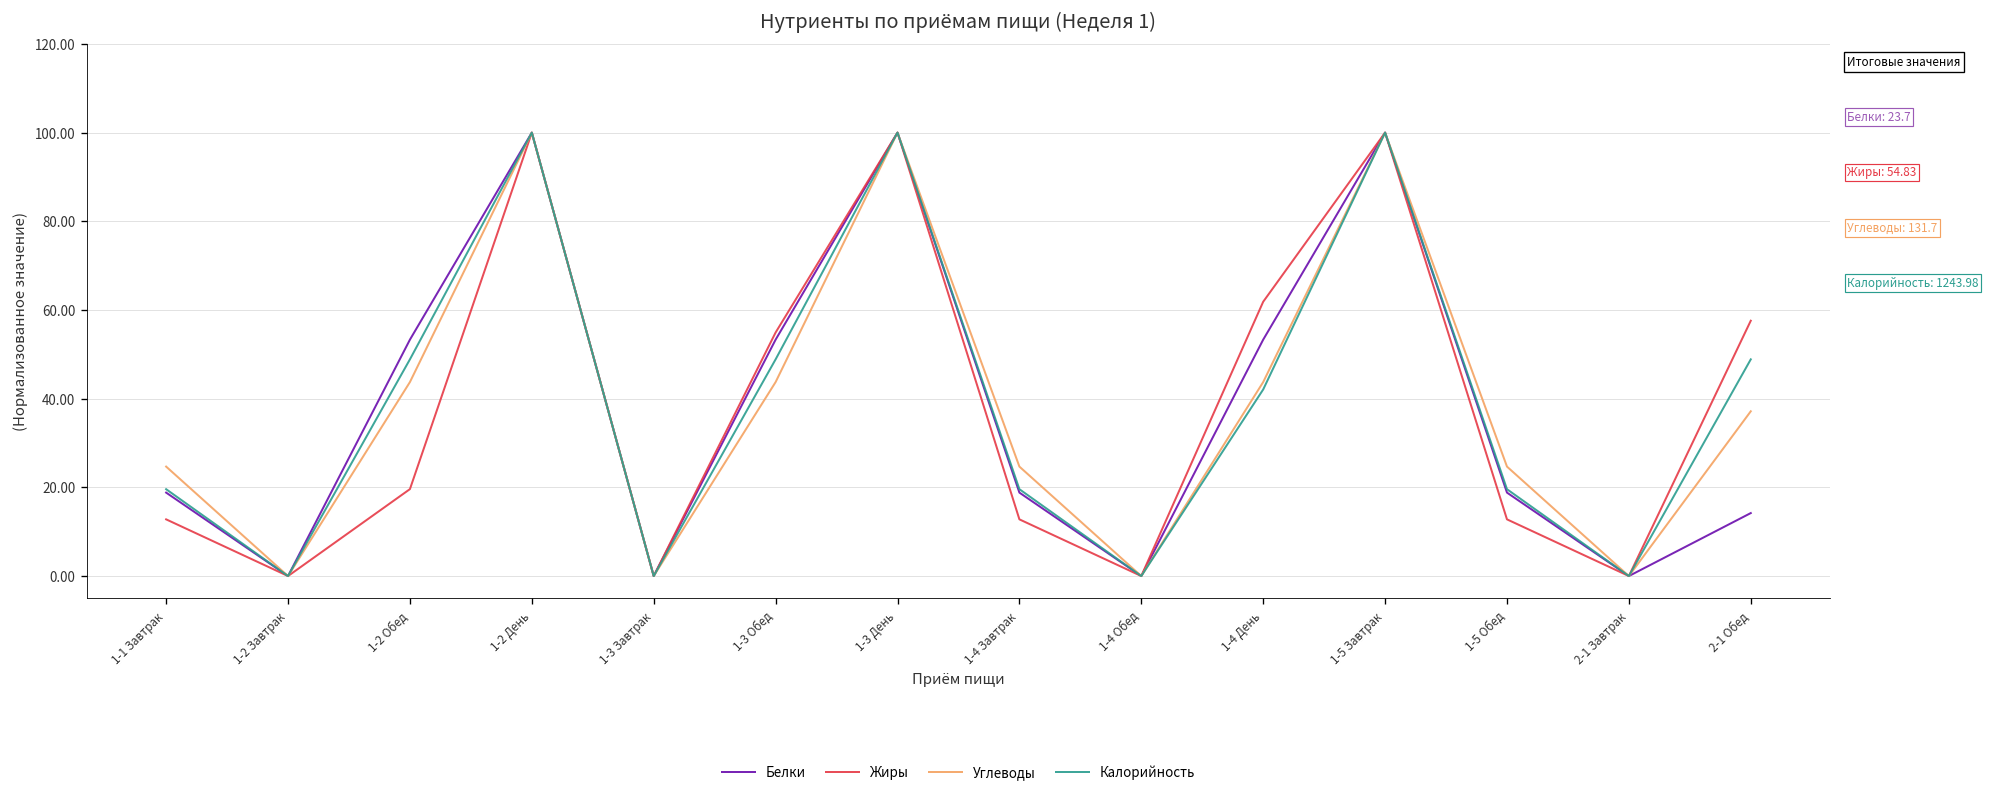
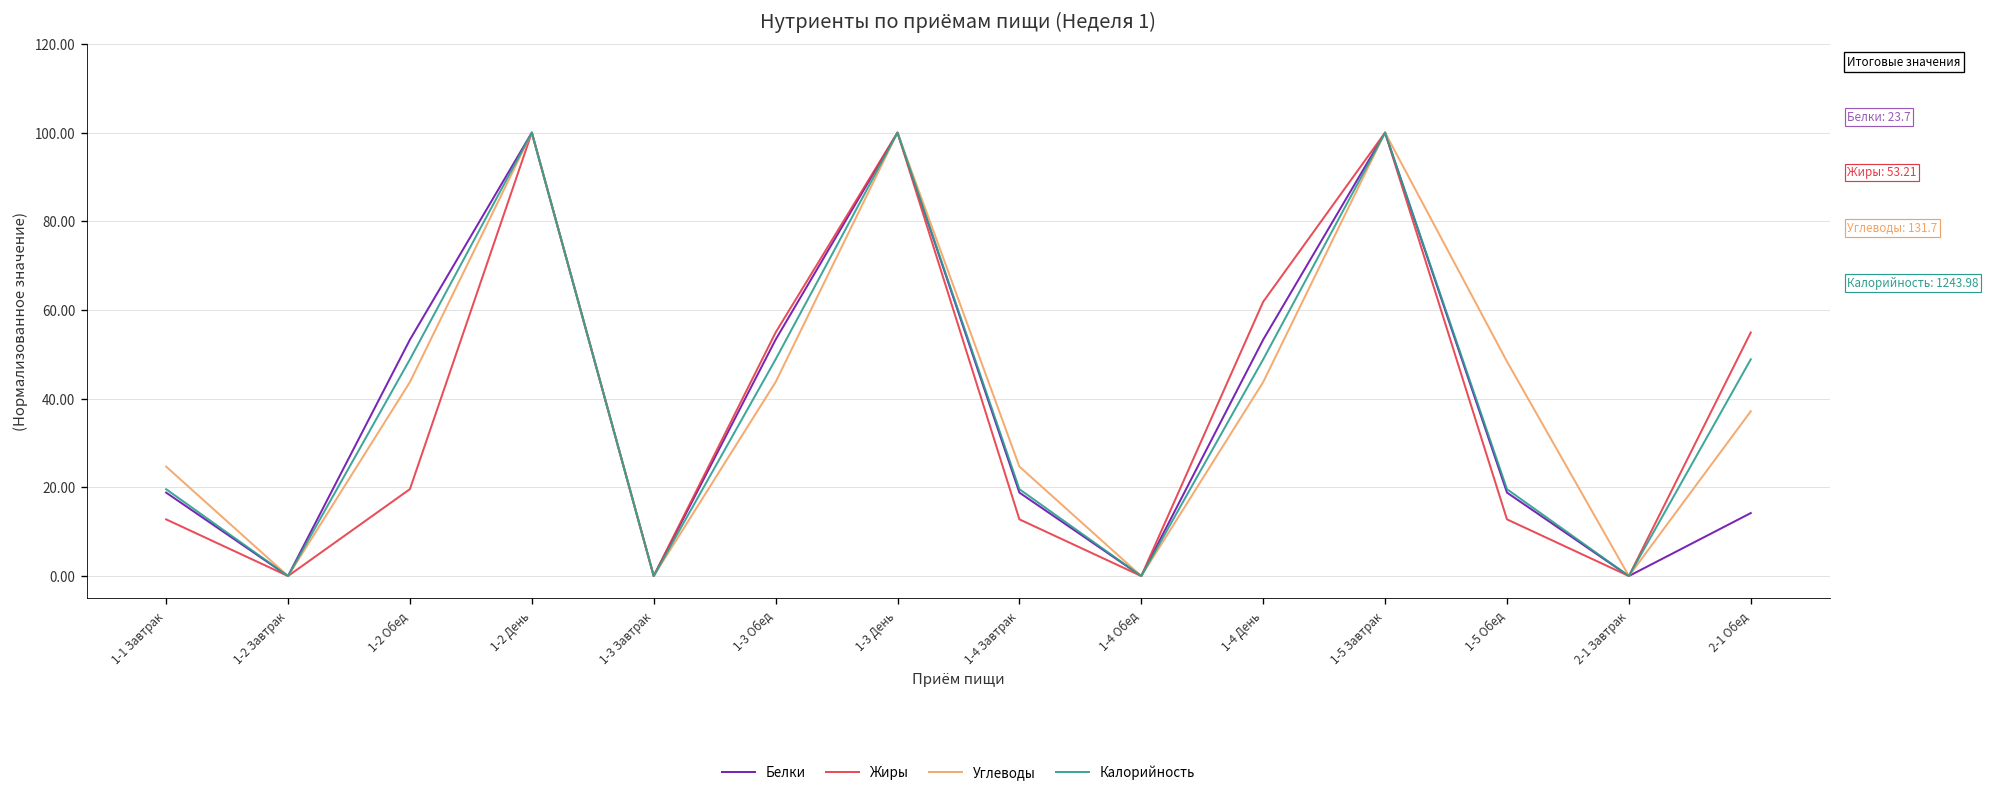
Калорийность, 1-4 День: 42 -> 49
Углеводы, 1-5 Обед: 25 -> 48
Жиры, 2-1 Обед: 54.83 -> 53.21
